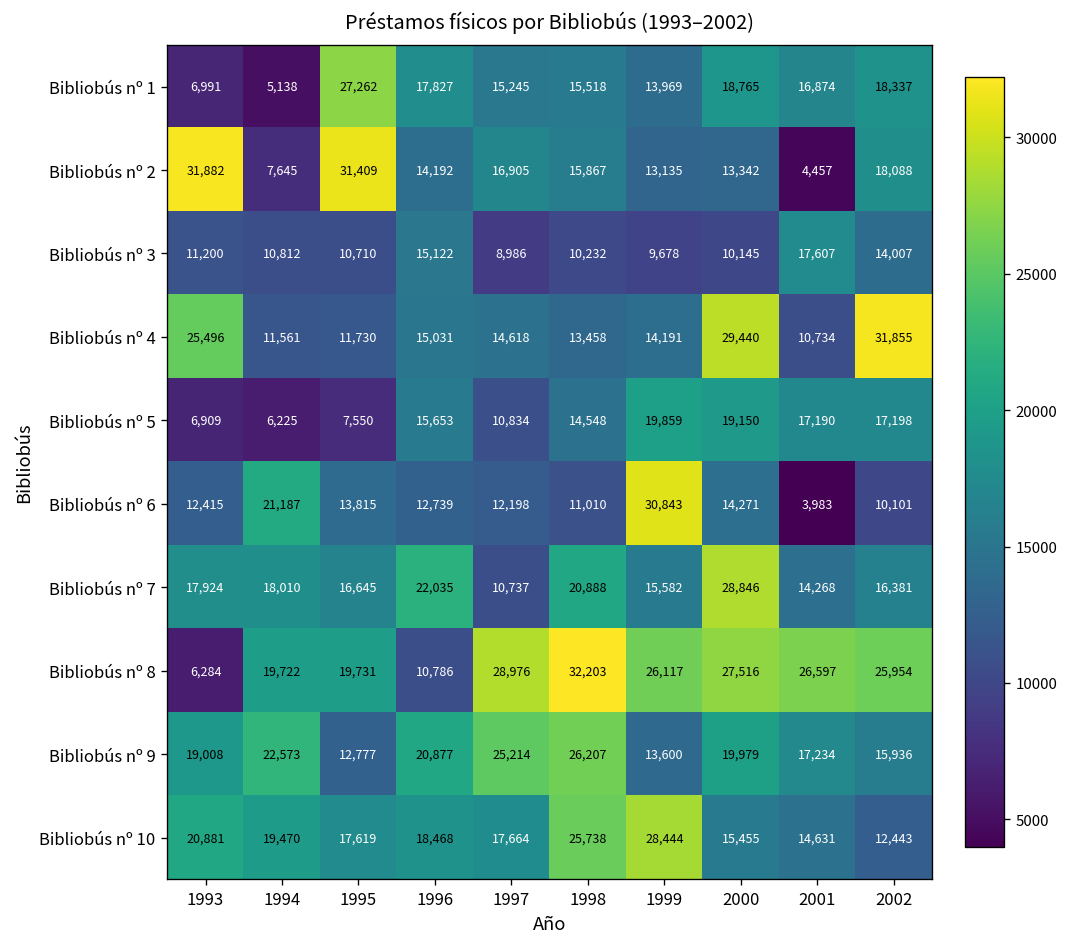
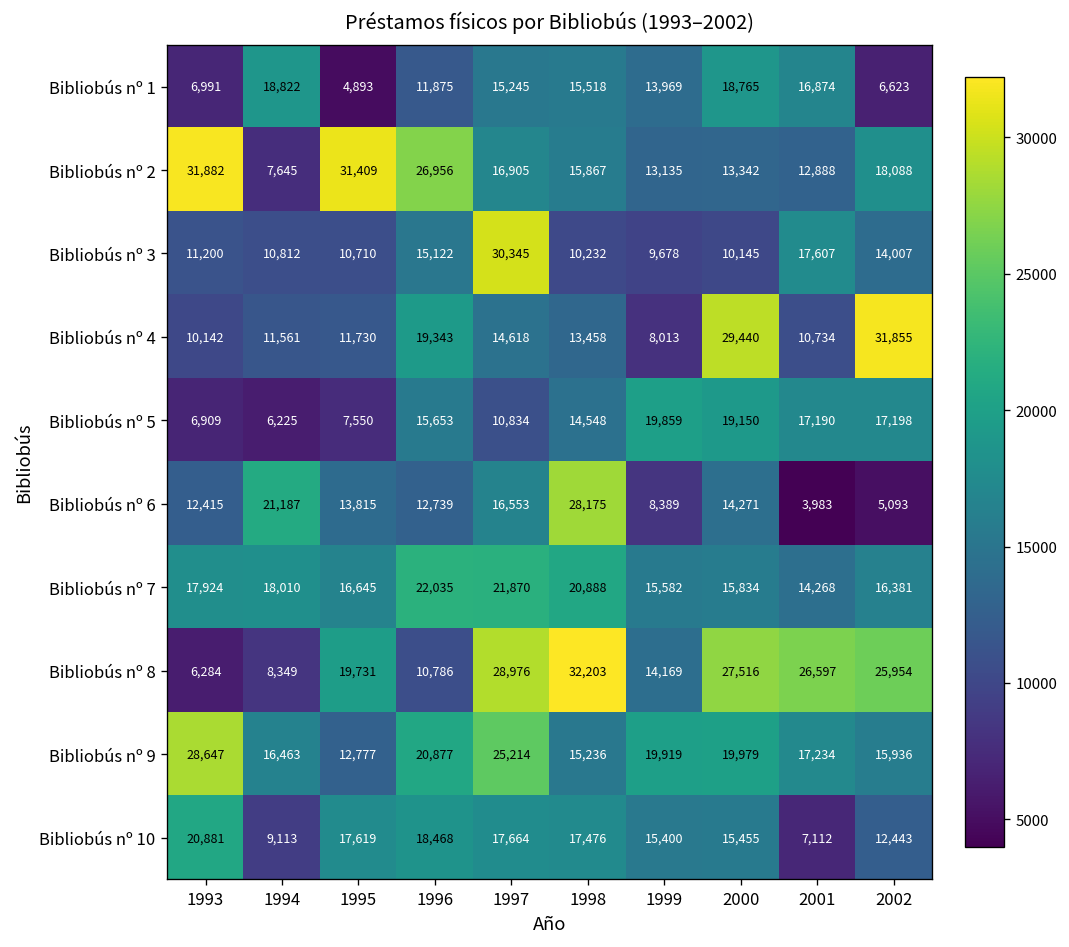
Bibliobús nº 1, 1994: 5,138 -> 18,822
Bibliobús nº 1, 1995: 27,262 -> 4,893
Bibliobús nº 1, 1996: 17,827 -> 11,875
Bibliobús nº 1, 2002: 18,337 -> 6,623
Bibliobús nº 2, 1996: 14,192 -> 26,956
Bibliobús nº 2, 2001: 4,457 -> 12,888
Bibliobús nº 3, 1997: 8,986 -> 30,345
Bibliobús nº 4, 1993: 25,496 -> 10,142
Bibliobús nº 4, 1996: 15,031 -> 19,343
Bibliobús nº 4, 1999: 14,191 -> 8,013
Bibliobús nº 6, 1997: 12,198 -> 16,553
Bibliobús nº 6, 1998: 11,010 -> 28,175
Bibliobús nº 6, 1999: 30,843 -> 8,389
Bibliobús nº 6, 2002: 10,101 -> 5,093
Bibliobús nº 7, 1997: 10,737 -> 21,870
Bibliobús nº 7, 2000: 28,846 -> 15,834
Bibliobús nº 8, 1994: 19,722 -> 8,349
Bibliobús nº 8, 1999: 26,117 -> 14,169
Bibliobús nº 9, 1993: 19,008 -> 28,647
Bibliobús nº 9, 1994: 22,573 -> 16,463
Bibliobús nº 9, 1998: 26,207 -> 15,236
Bibliobús nº 9, 1999: 13,600 -> 19,919
Bibliobús nº 10, 1994: 19,470 -> 9,113
Bibliobús nº 10, 1998: 25,738 -> 17,476
Bibliobús nº 10, 1999: 28,444 -> 15,400
Bibliobús nº 10, 2001: 14,631 -> 7,112
